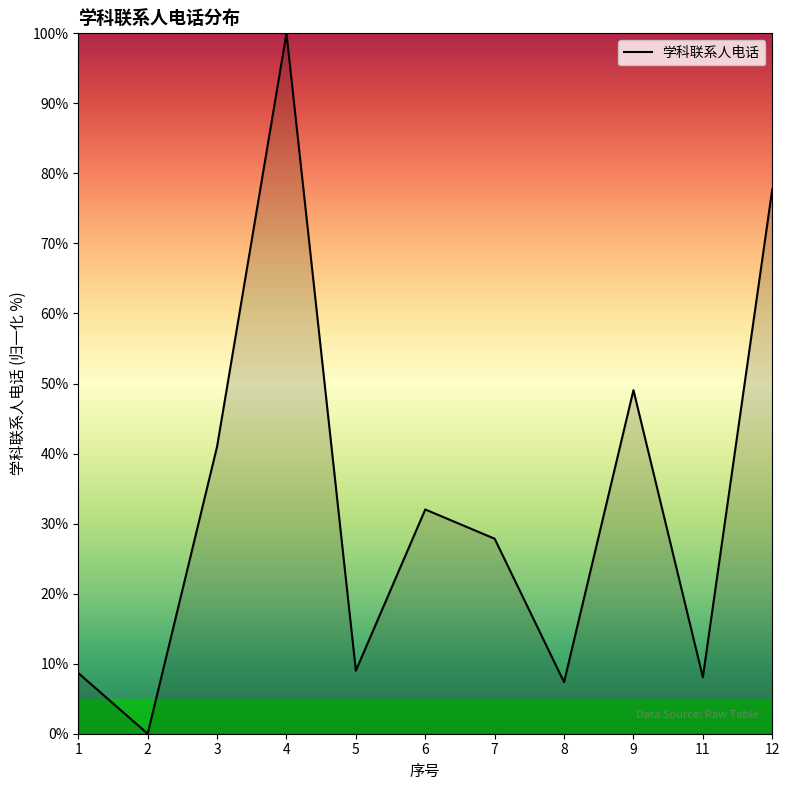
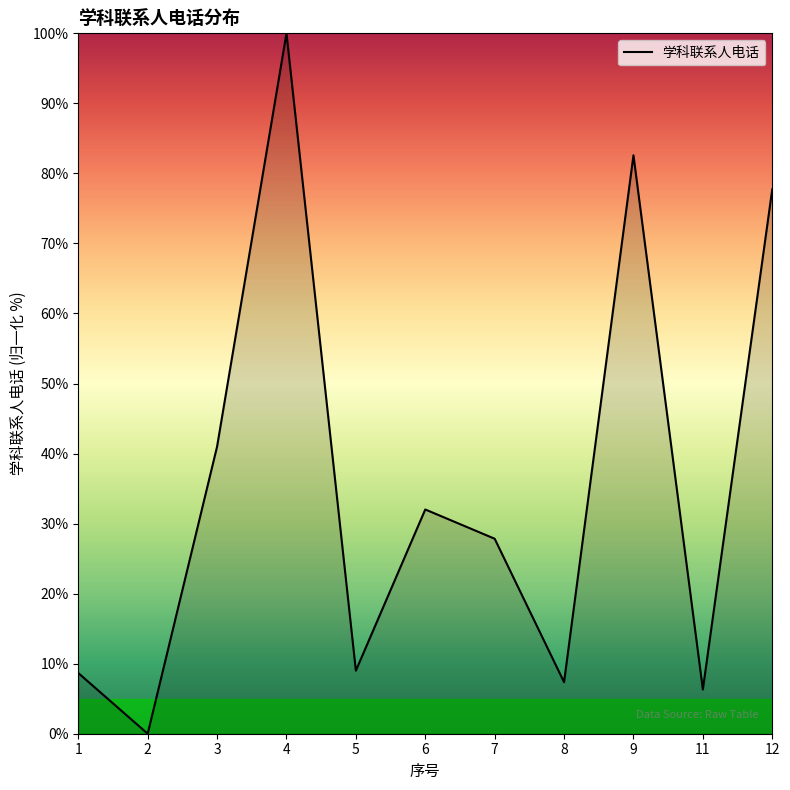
9: 49% -> 83%
11: 8% -> 6%
